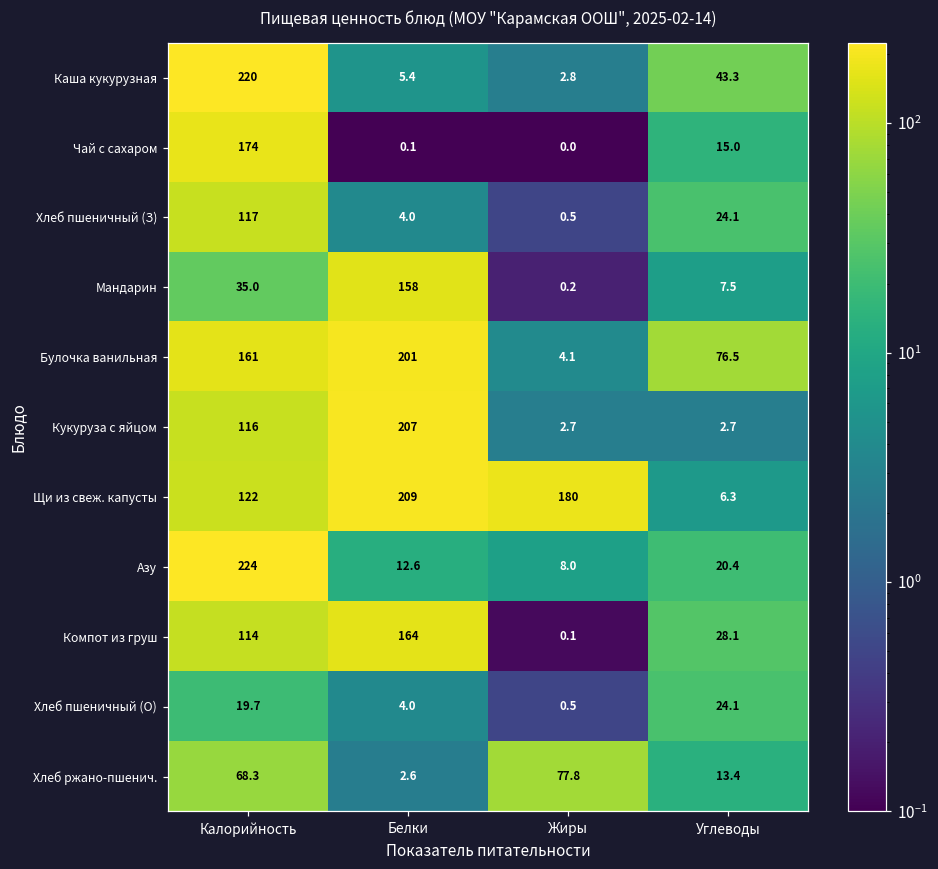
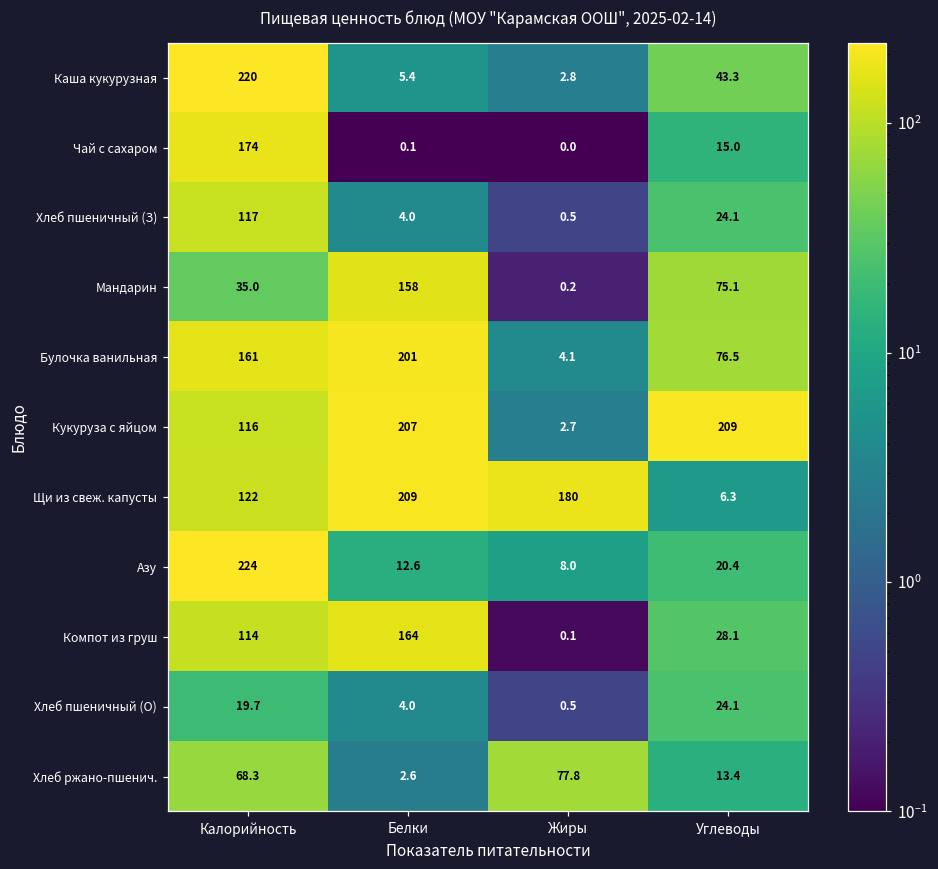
Мандарин, Углеводы: 7.5 -> 75.1
Кукуруза с яйцом, Углеводы: 2.7 -> 209
